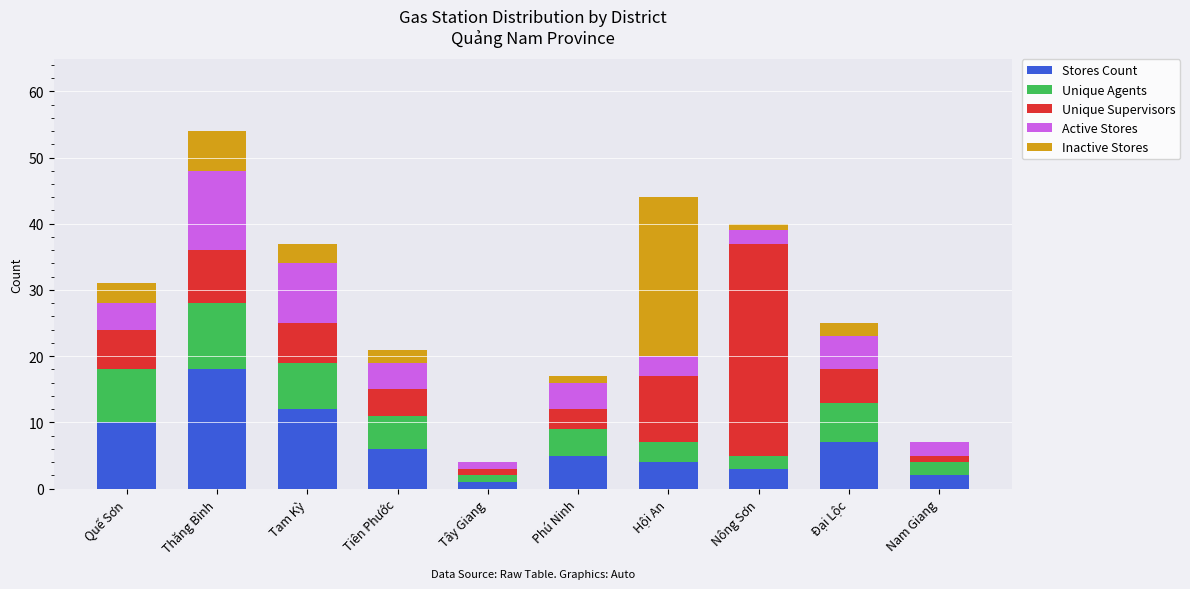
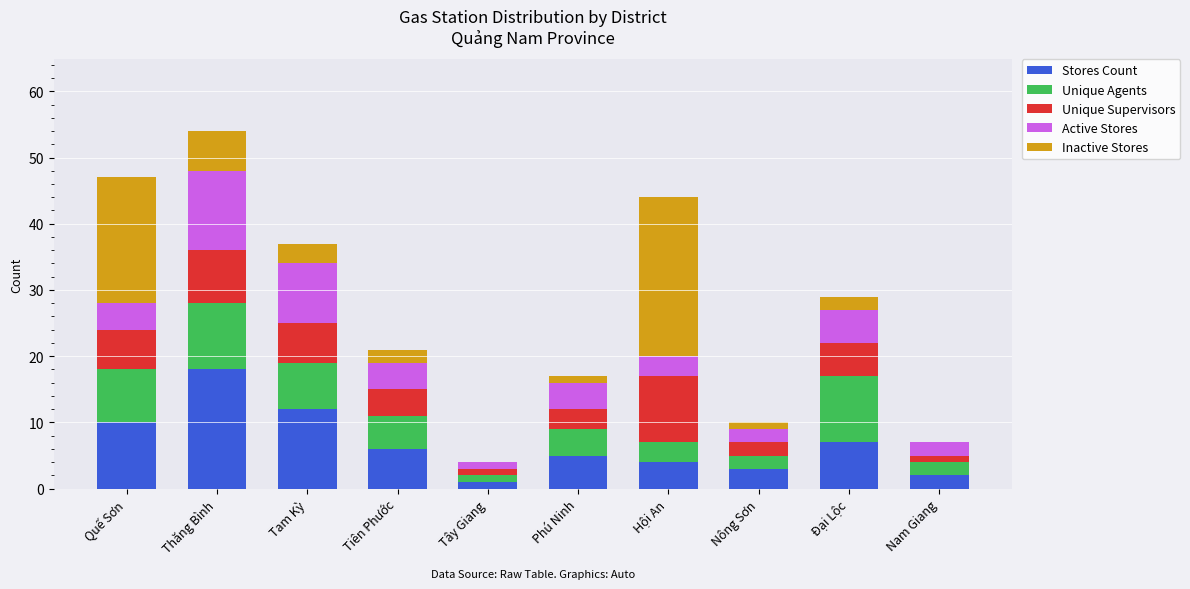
Inactive Stores, Quế Sơn: 3 -> 19
Unique Supervisors, Nông Sơn: 32 -> 2
Unique Agents, Đại Lộc: 6 -> 10
